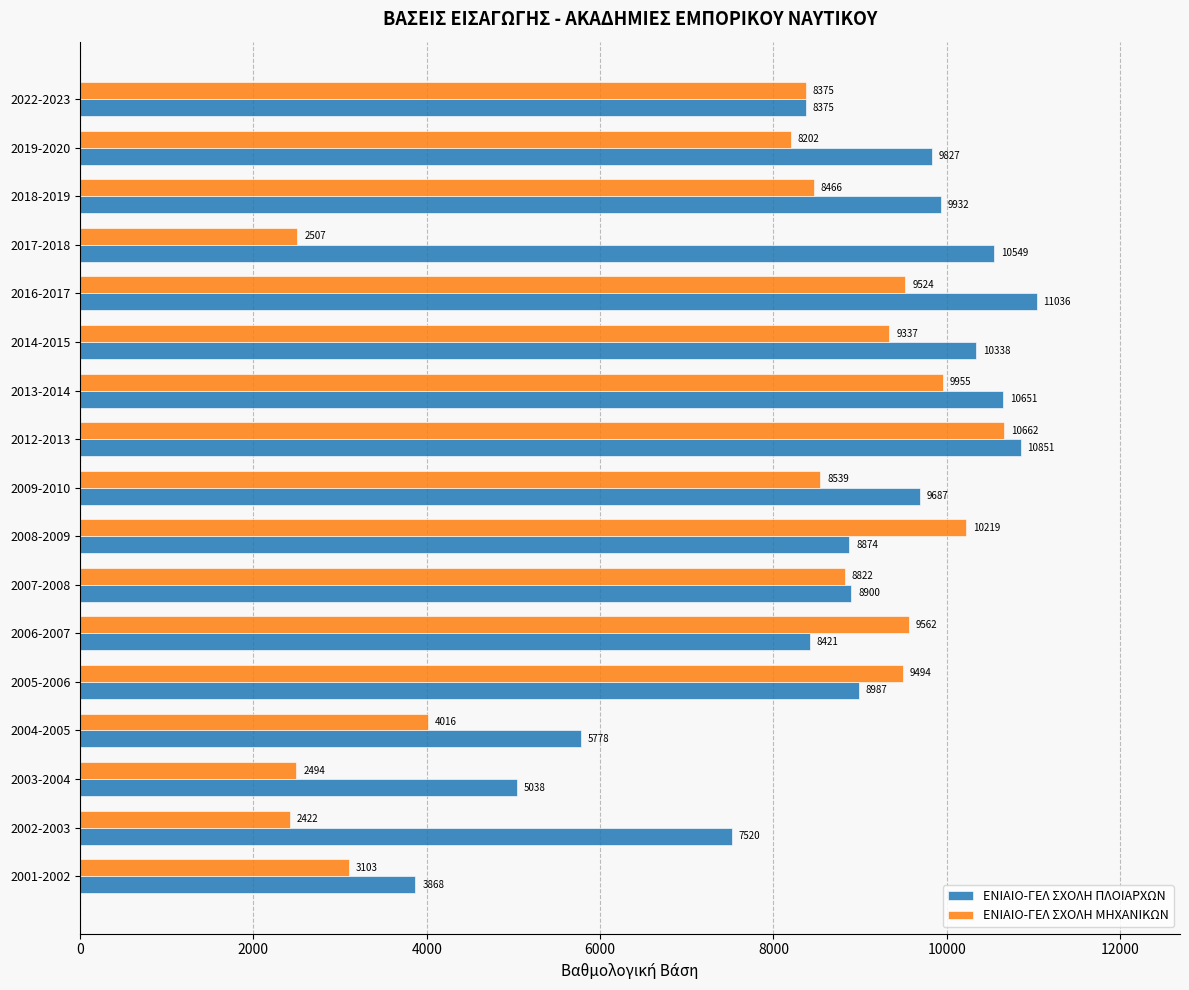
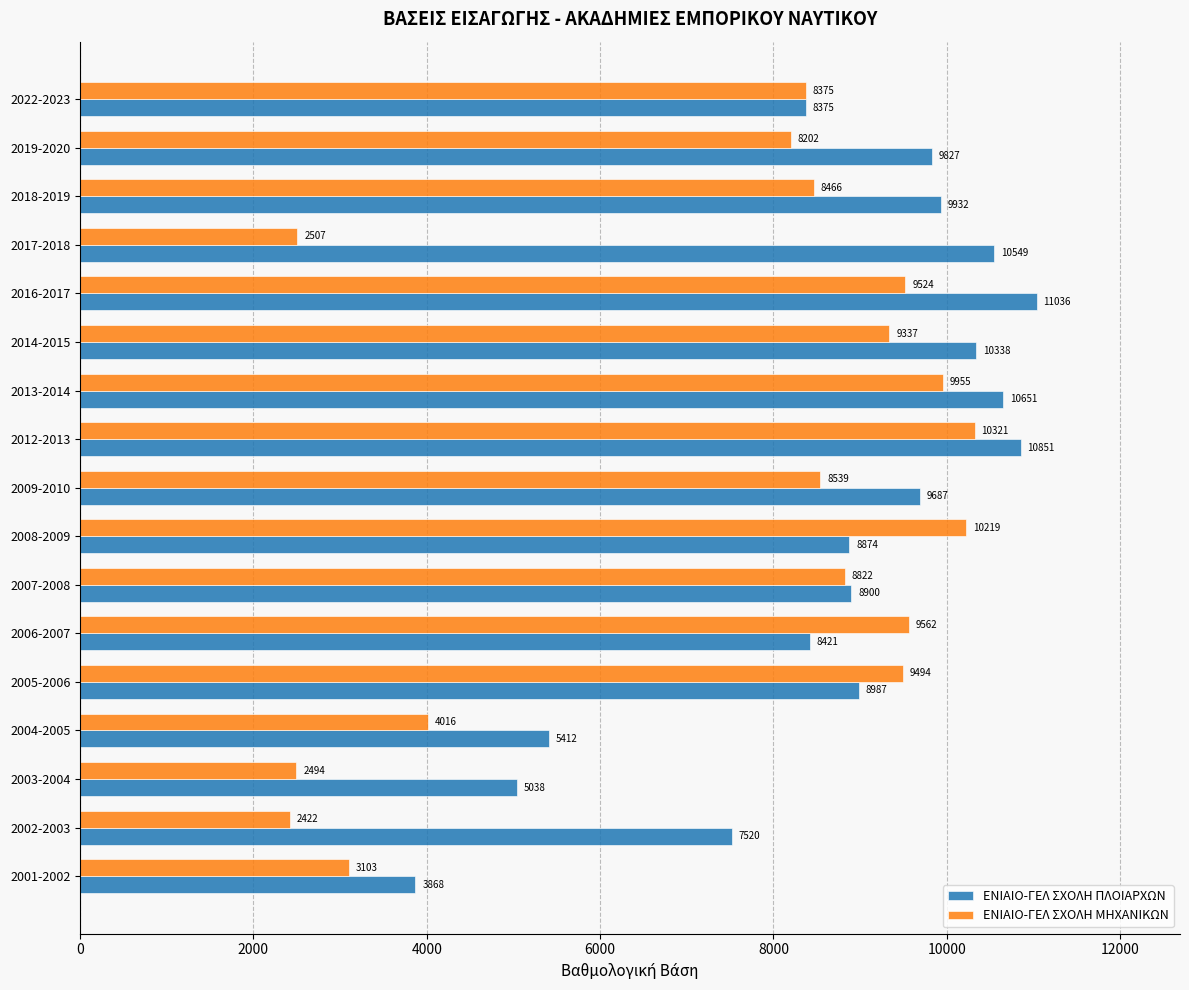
ΕΝΙΑΙΟ-ΓΕΛ ΣΧΟΛΗ ΜΗΧΑΝΙΚΩΝ, 2012-2013: 10662 -> 10321
ΕΝΙΑΙΟ-ΓΕΛ ΣΧΟΛΗ ΠΛΟΙΑΡΧΩΝ, 2004-2005: 5778 -> 5412
